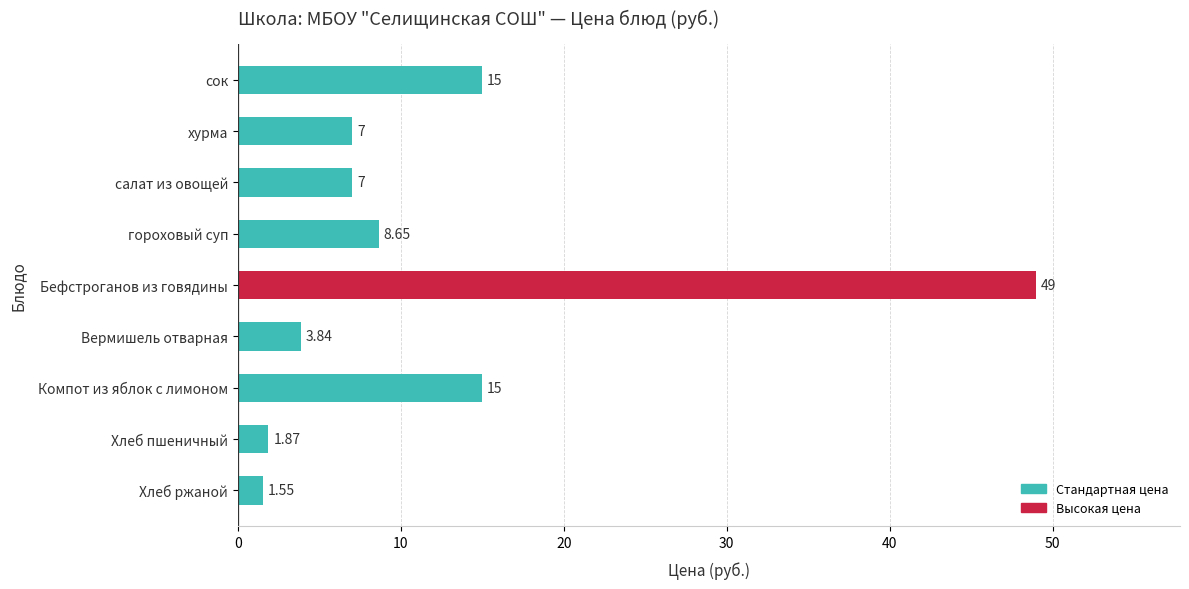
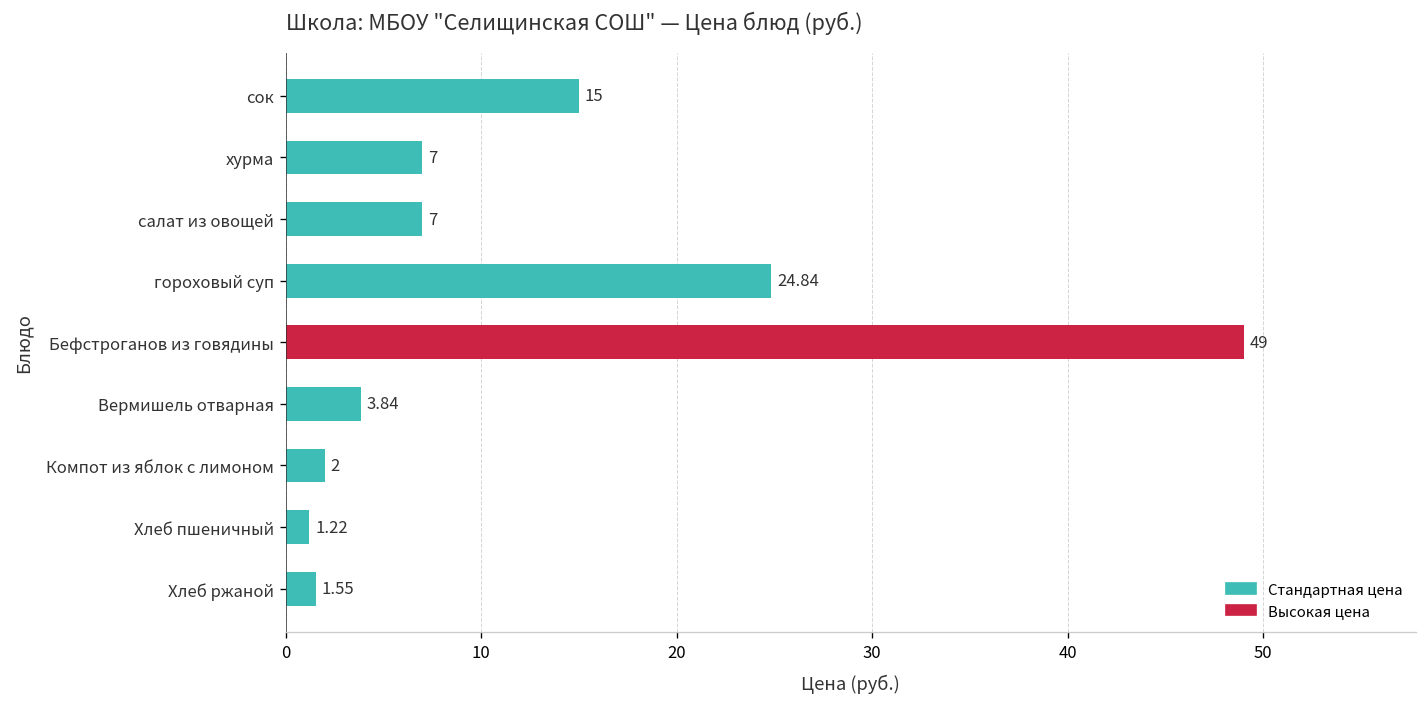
гороховый суп: 8.65 -> 24.84
Компот из яблок с лимоном: 15 -> 2
Хлеб пшеничный: 1.87 -> 1.22
